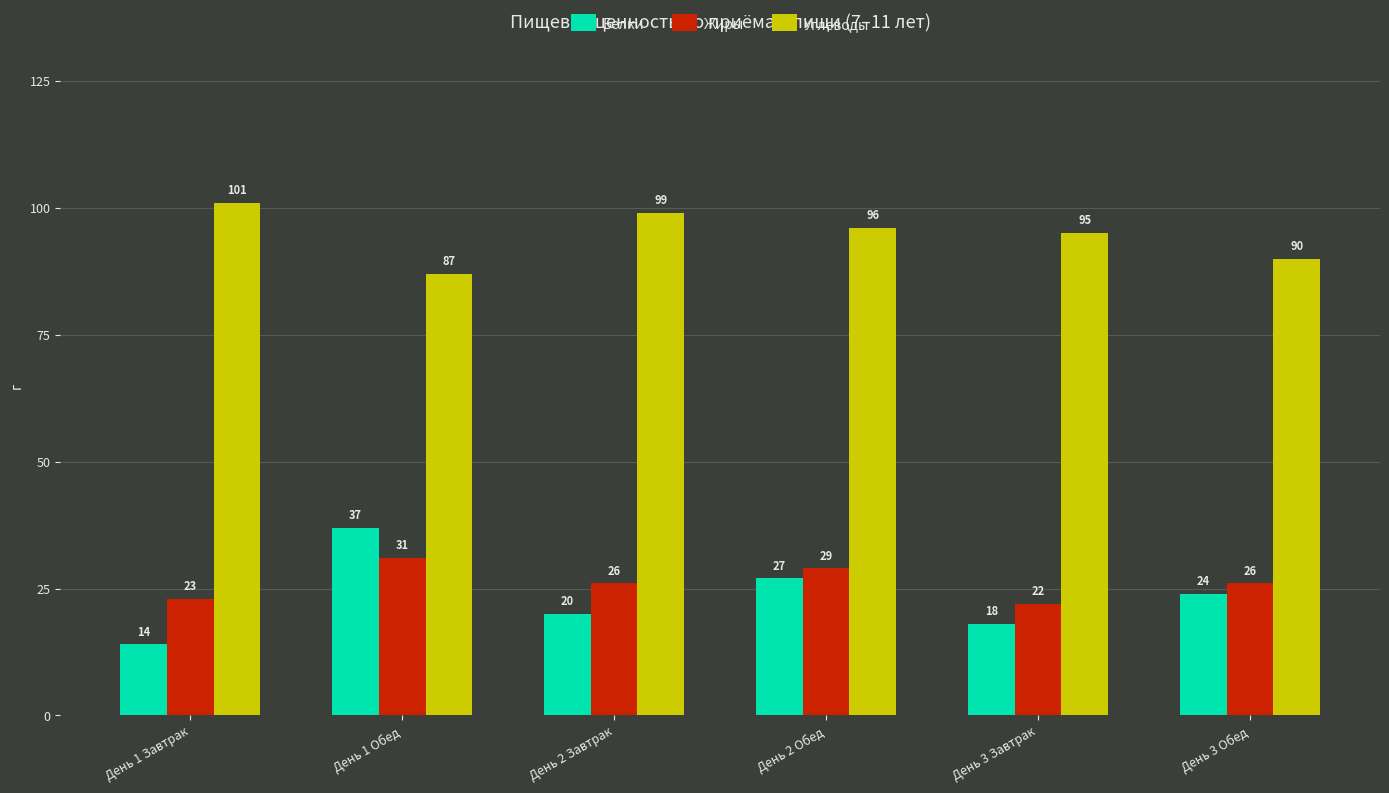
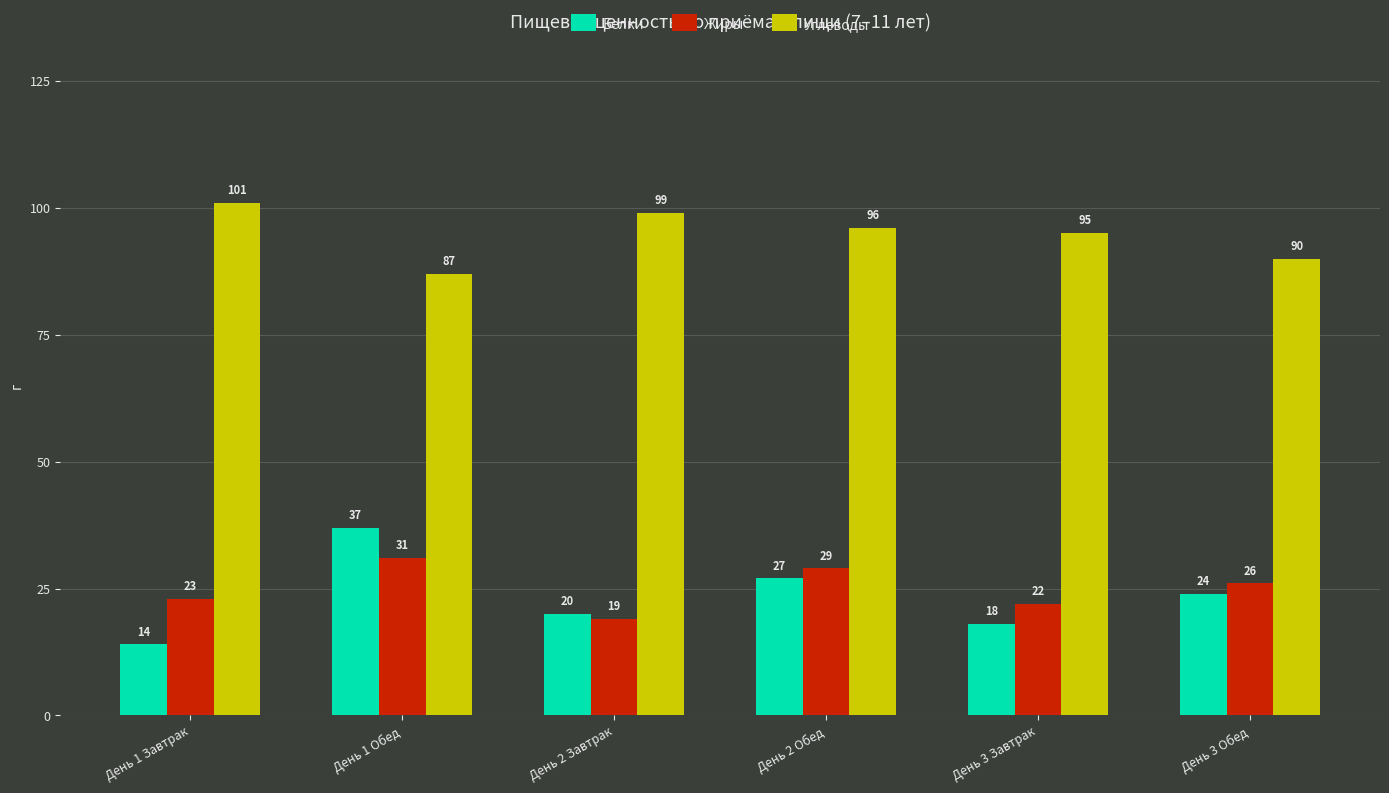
Жиры, День 2 Завтрак: 26 -> 19
